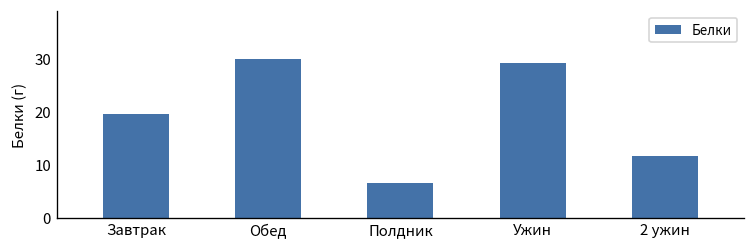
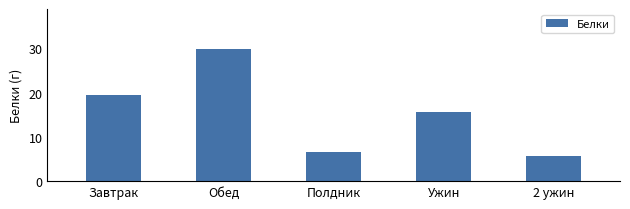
Ужин: 29 -> 16
2 ужин: 12 -> 6
